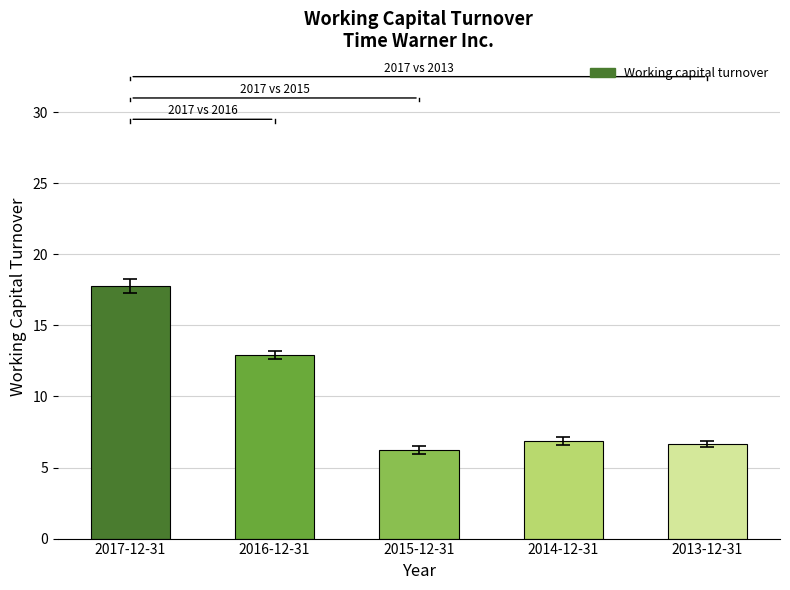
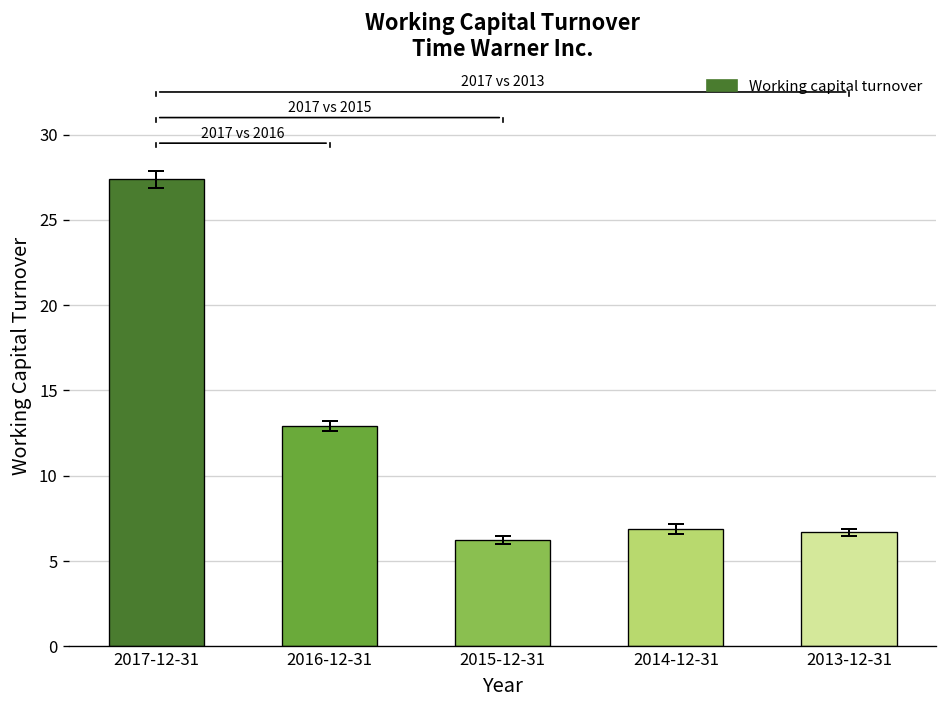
Working capital turnover, 2017-12-31: 17.8 -> 27.4
